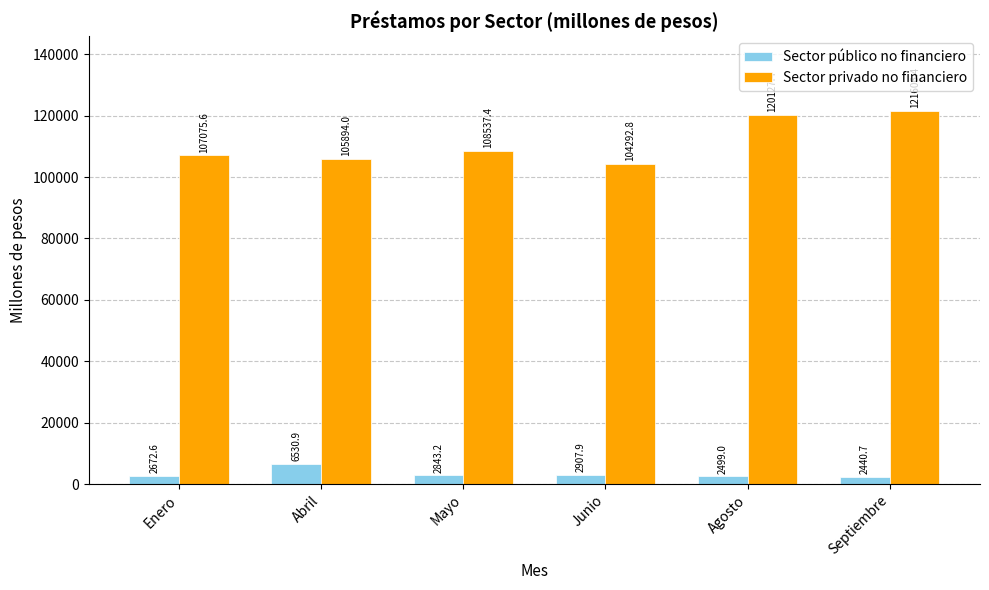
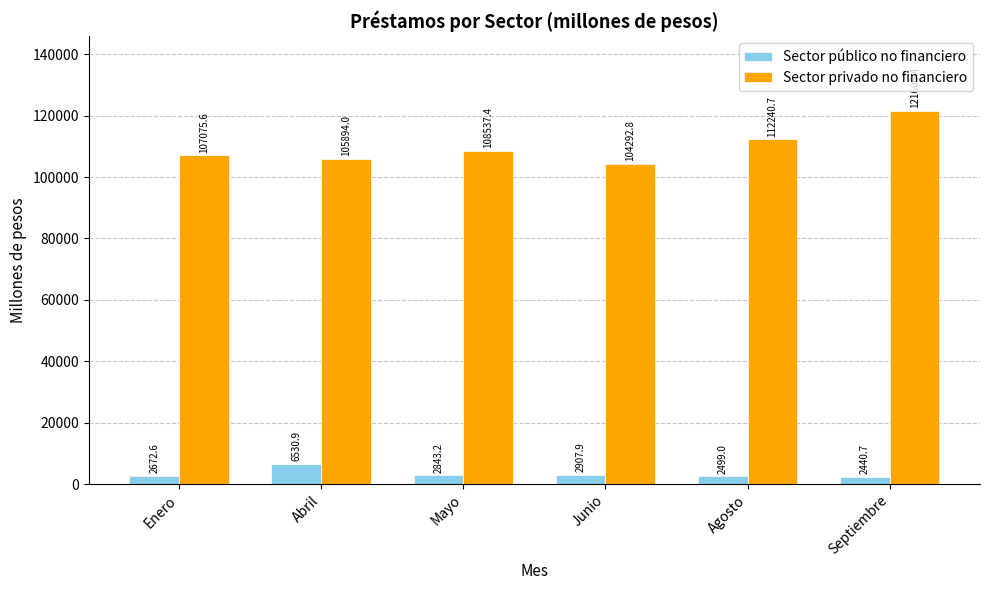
Sector privado no financiero, Agosto: 120000 -> 112000
